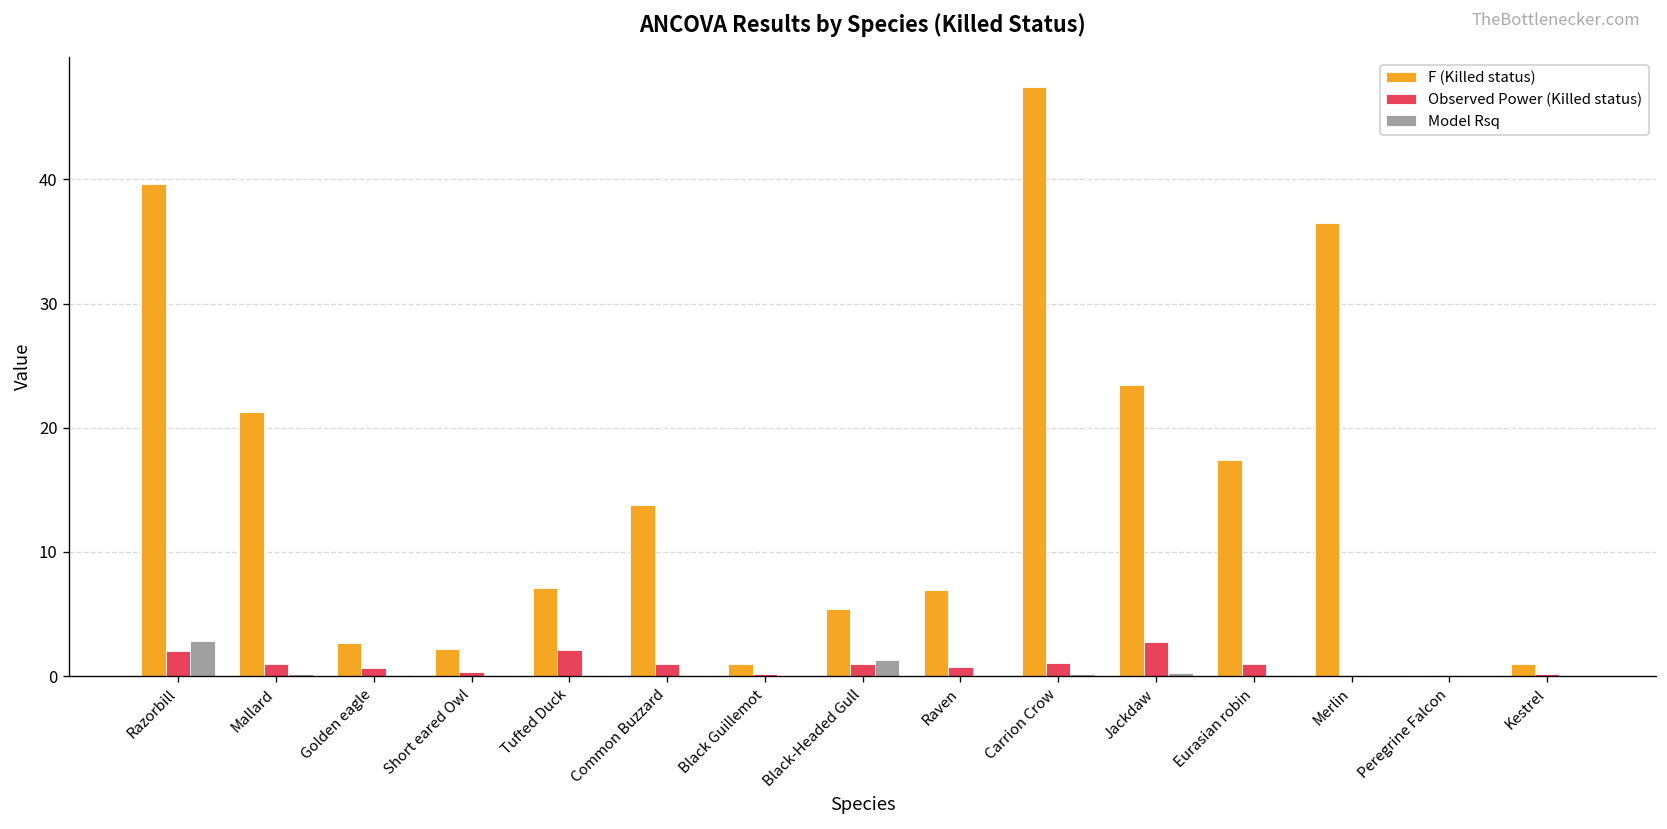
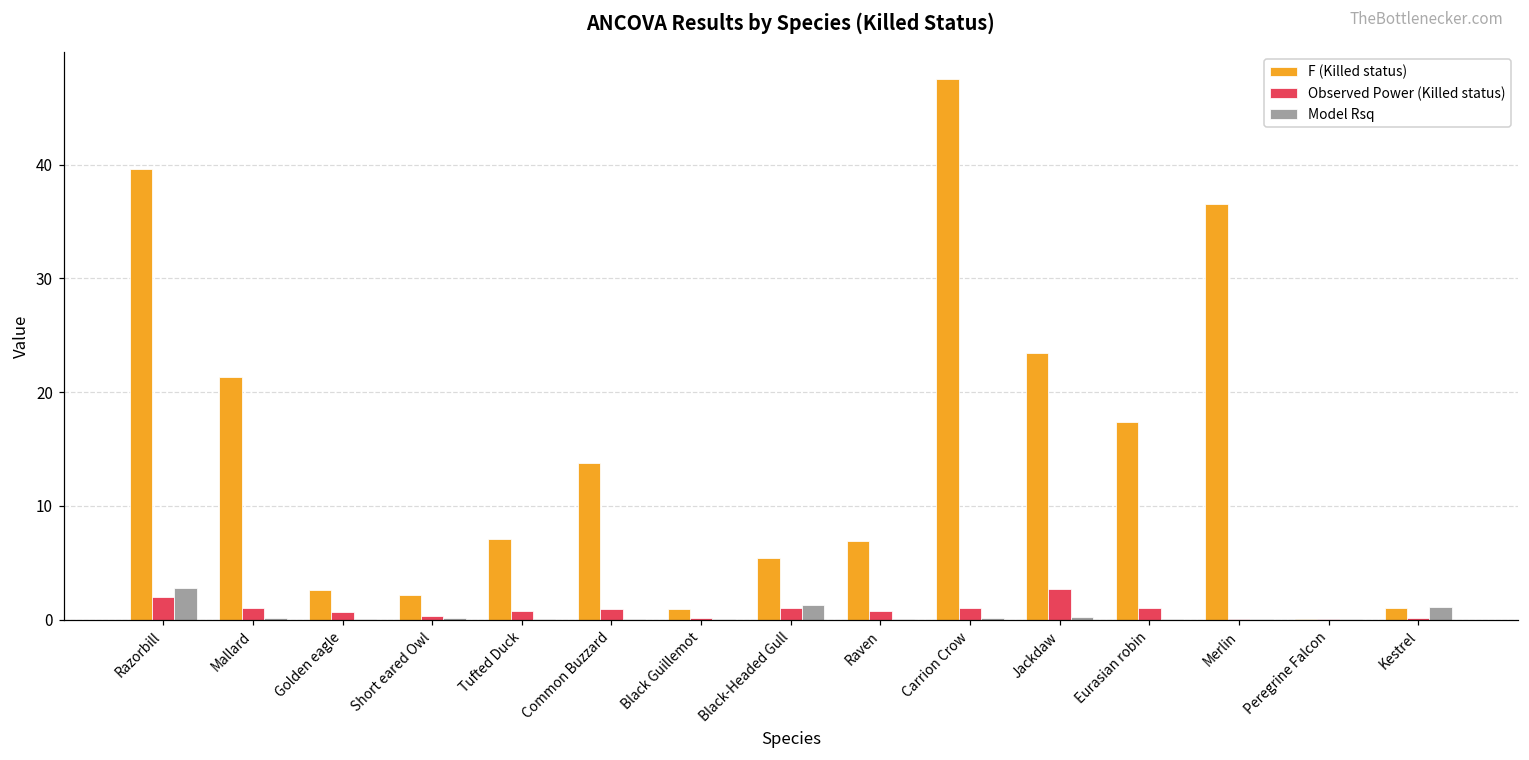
Observed Power (Killed status), Tufted Duck: 2.0 -> 0.8
Model Rsq, Kestrel: 0.0 -> 1.1
